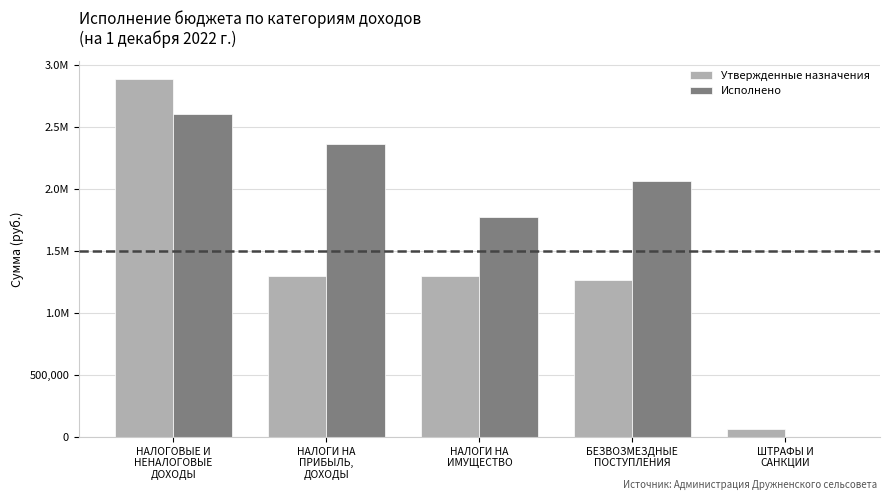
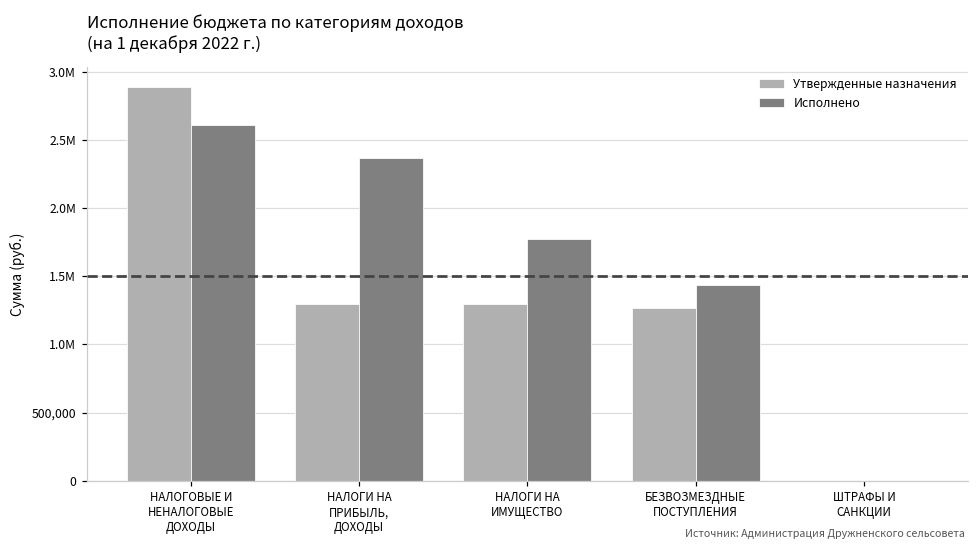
Исполнено, БЕЗВОЗМЕЗДНЫЕ ПОСТУПЛЕНИЯ: 2,070,000 -> 1,440,000
Утвержденные назначения, ШТРАФЫ И САНКЦИИ: 70,000 -> 0
